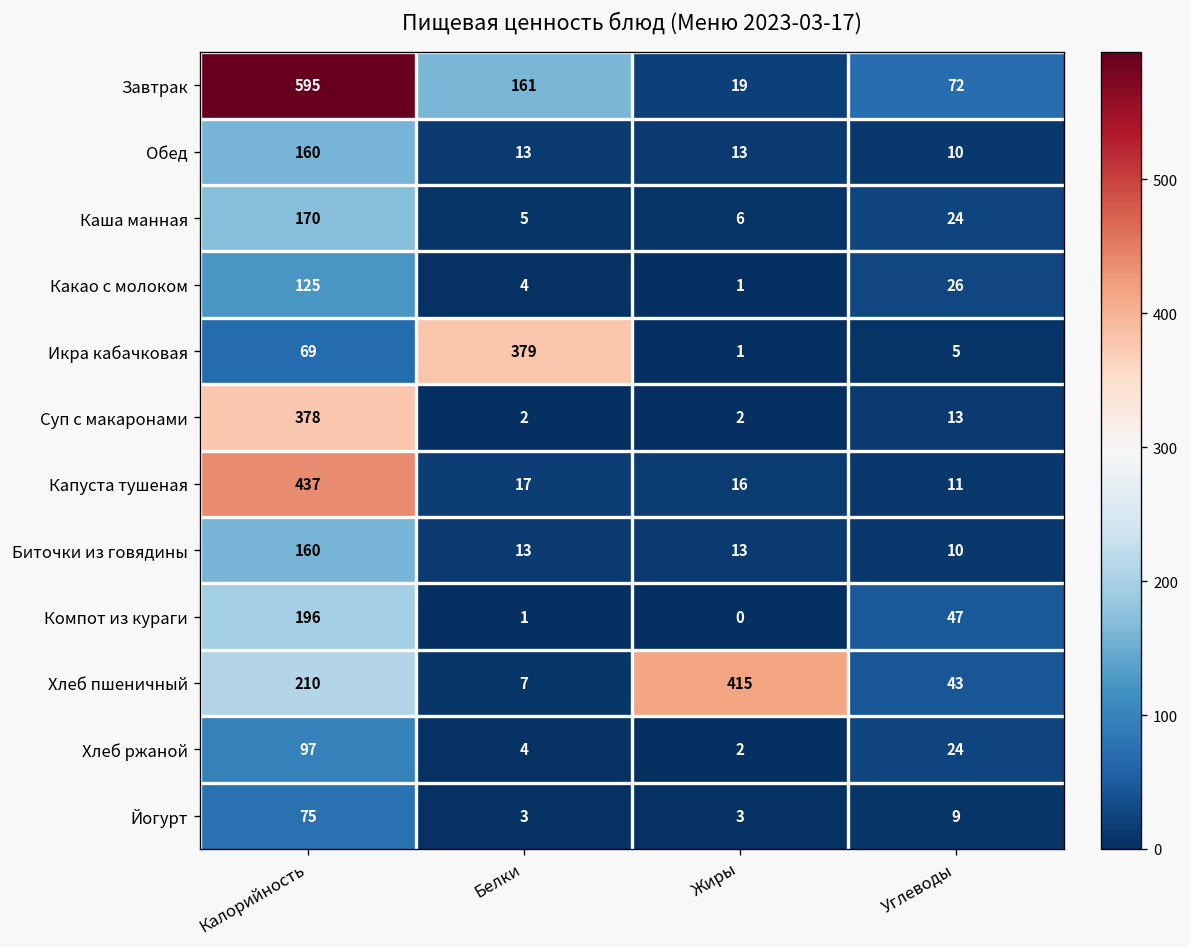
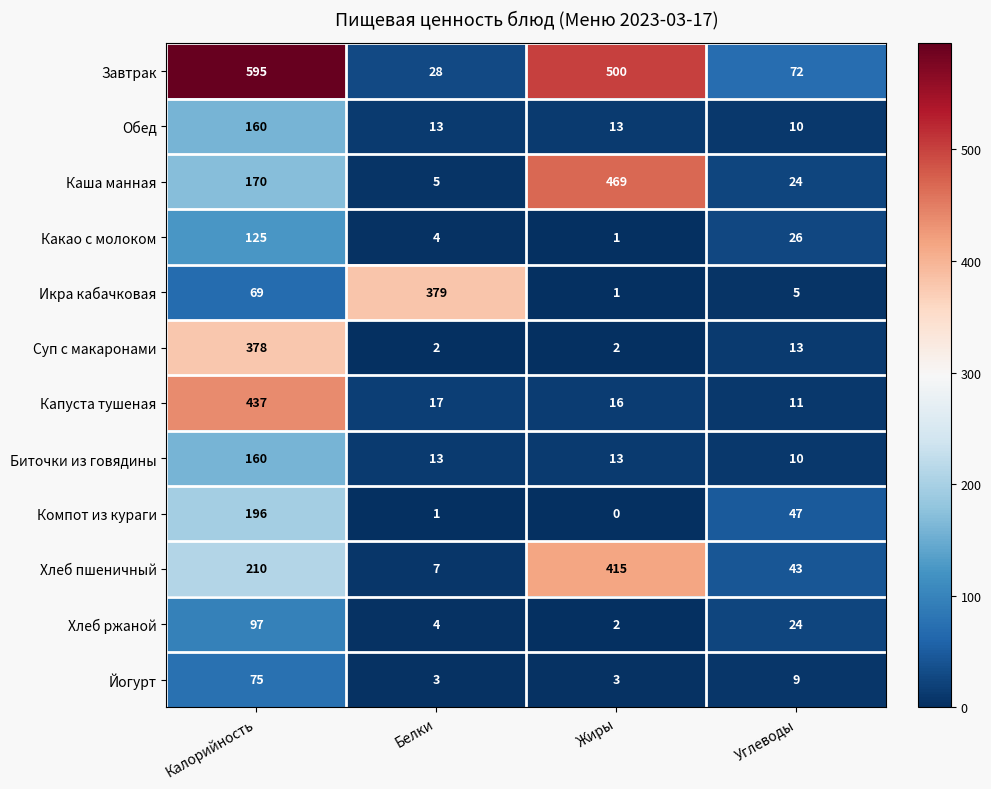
Завтрак, Белки: 161 -> 28
Завтрак, Жиры: 19 -> 500
Каша манная, Жиры: 6 -> 469
